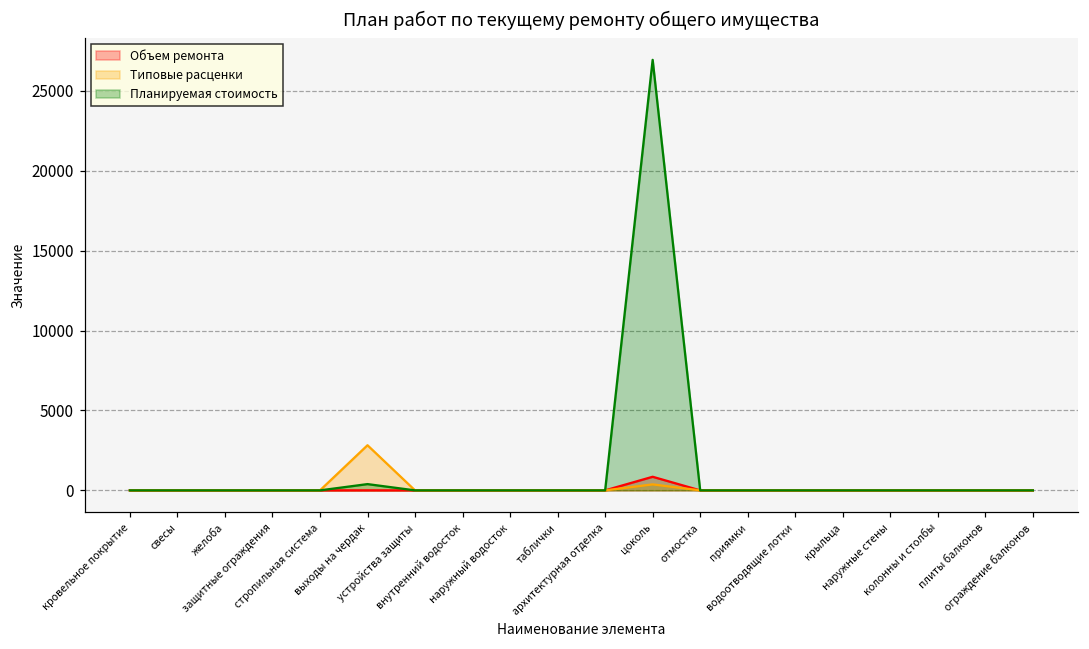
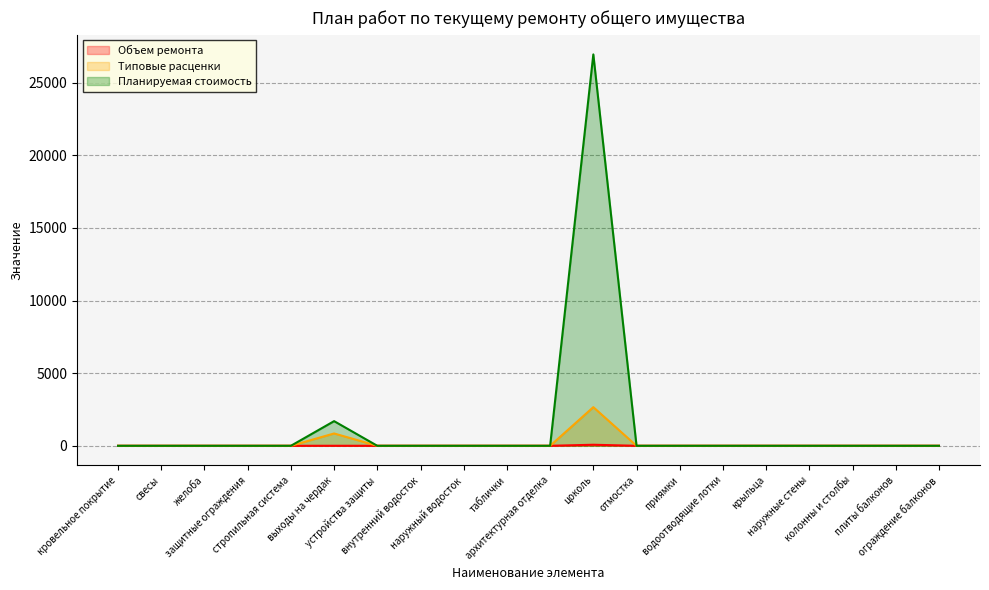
Типовые расценки, выходы на чердак: 2800 -> 800
Планируемая стоимость, выходы на чердак: 400 -> 1700
Объем ремонта, цоколь: 900 -> 100
Типовые расценки, цоколь: 400 -> 2700
